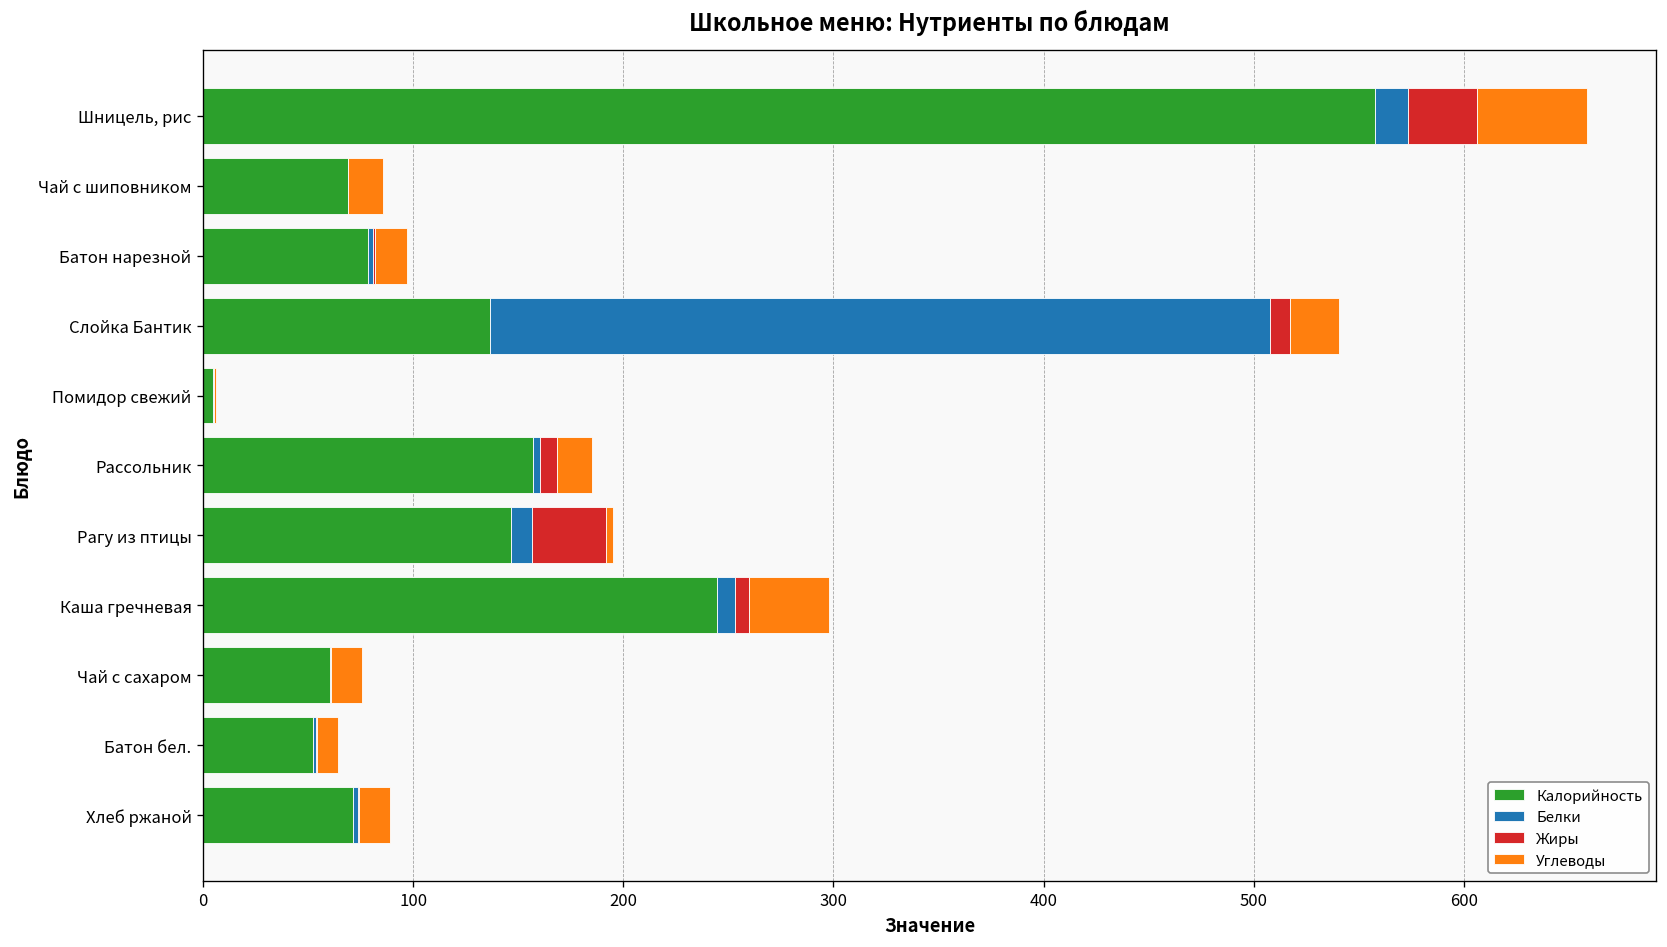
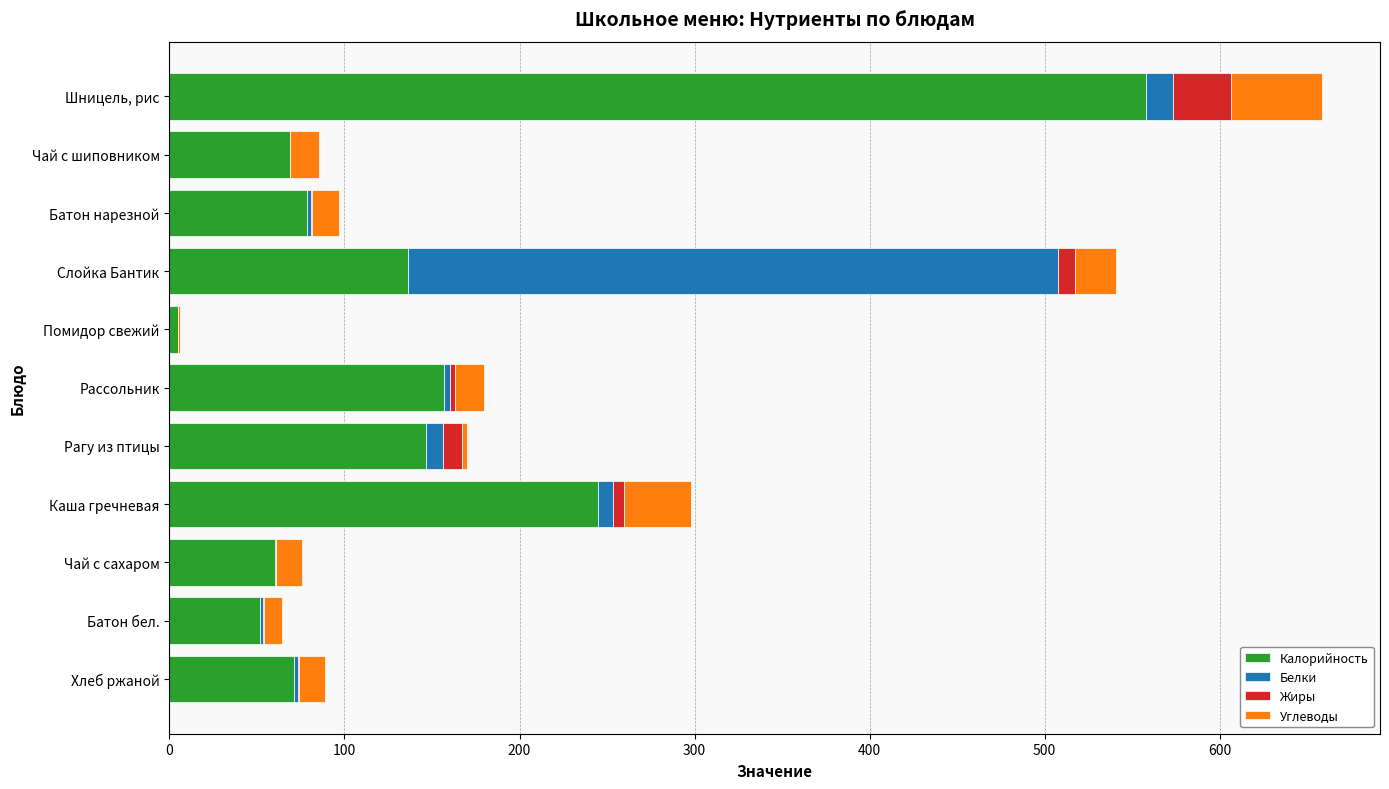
Жиры, Рассольник: 8 -> 3
Жиры, Рагу из птицы: 35 -> 10
